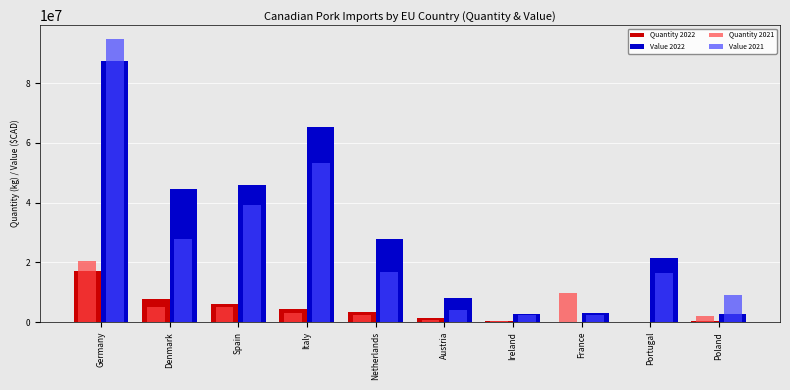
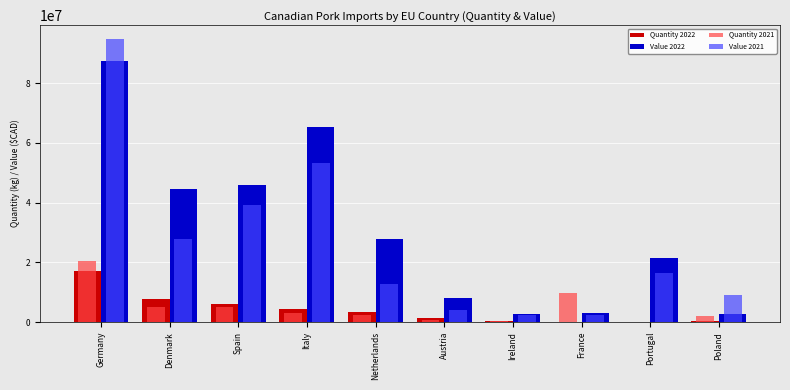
Value 2021, Netherlands: 17000000 -> 13000000
